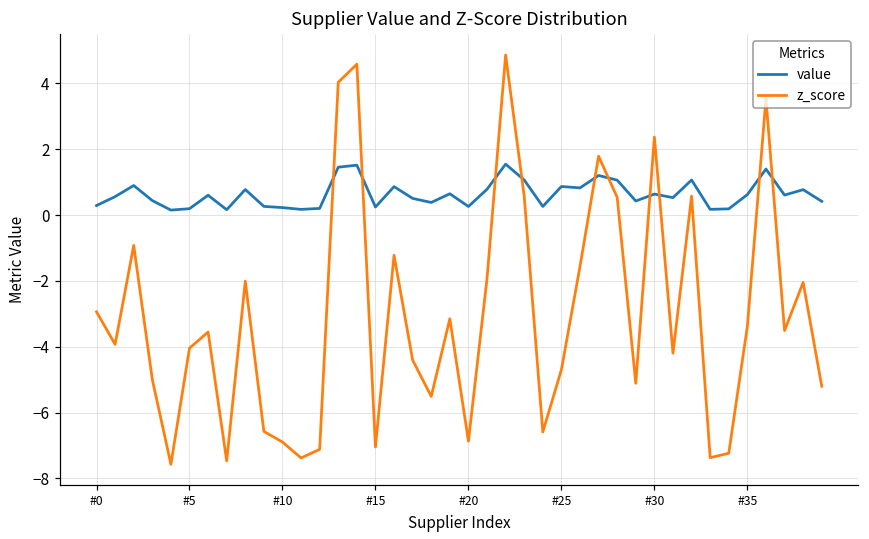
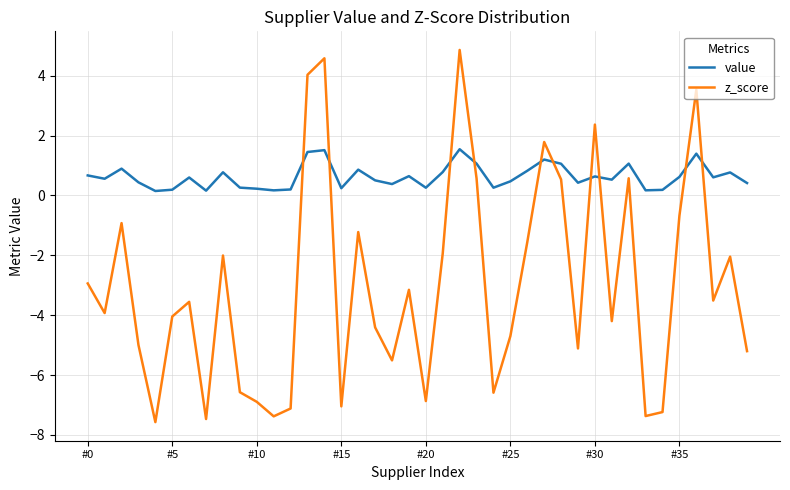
value, #0: 0.3 -> 0.7
value, #25: 0.9 -> 0.5
z_score, #35: -3.4 -> -0.7
